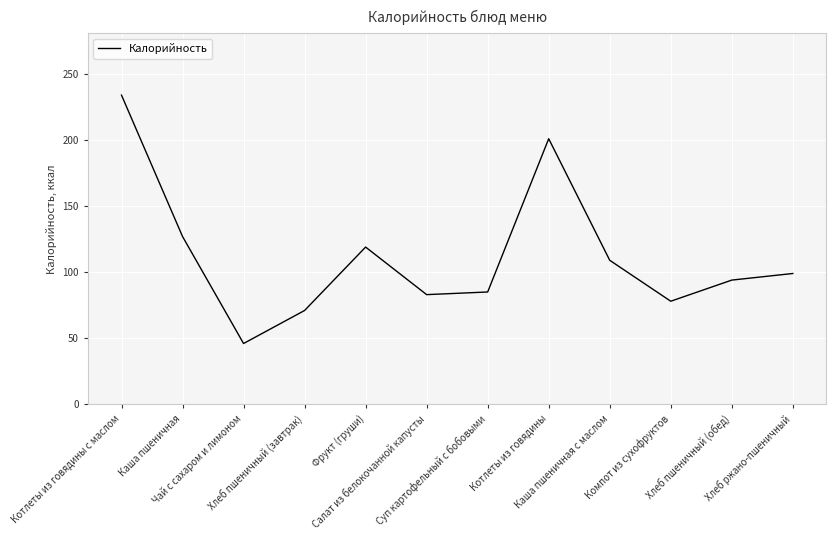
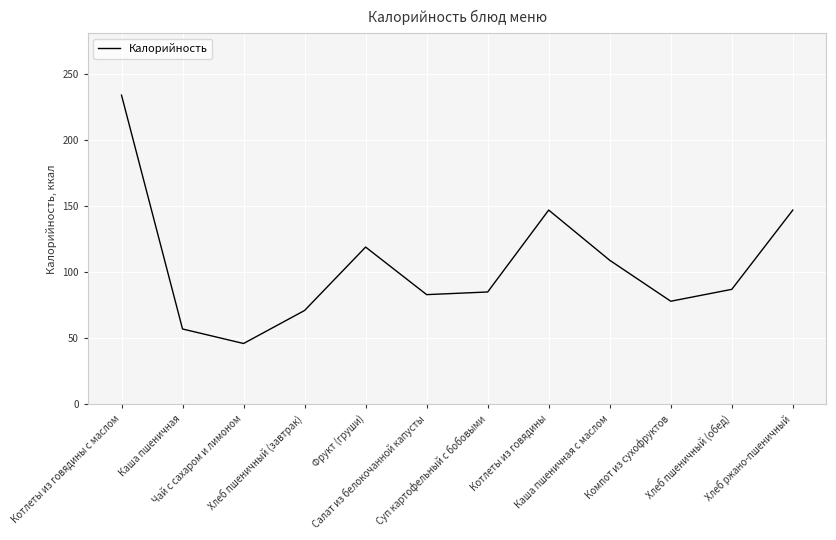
Каша пшеничная: 127 -> 57
Котлеты из говядины: 201 -> 147
Хлеб пшеничный (обед): 94 -> 87
Хлеб ржано-пшеничный: 99 -> 147
